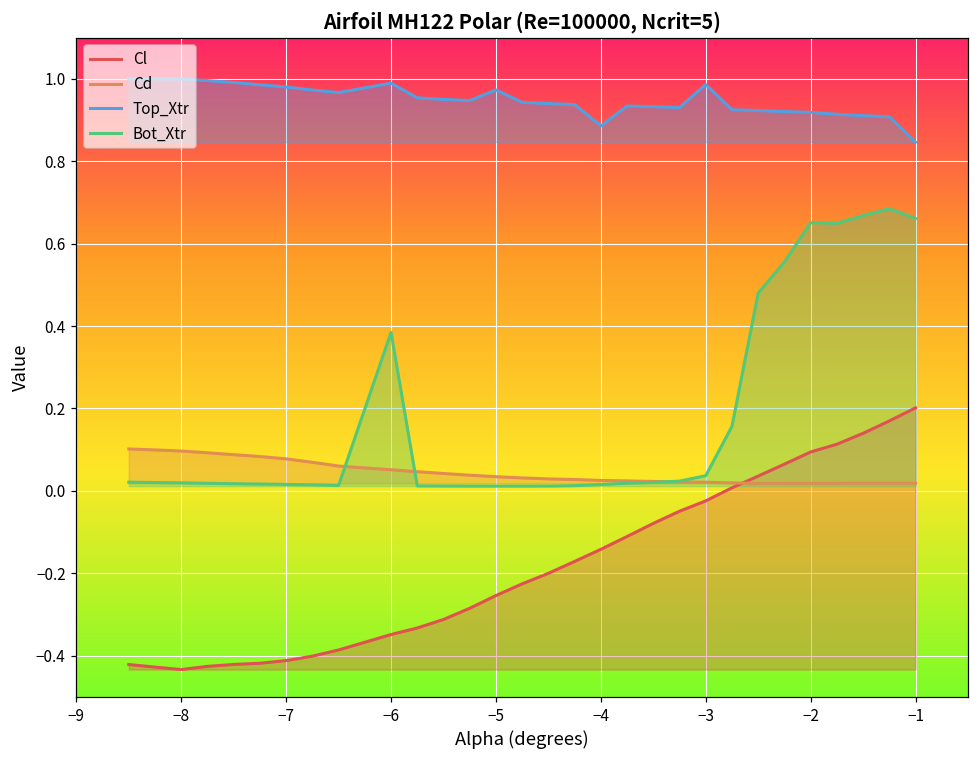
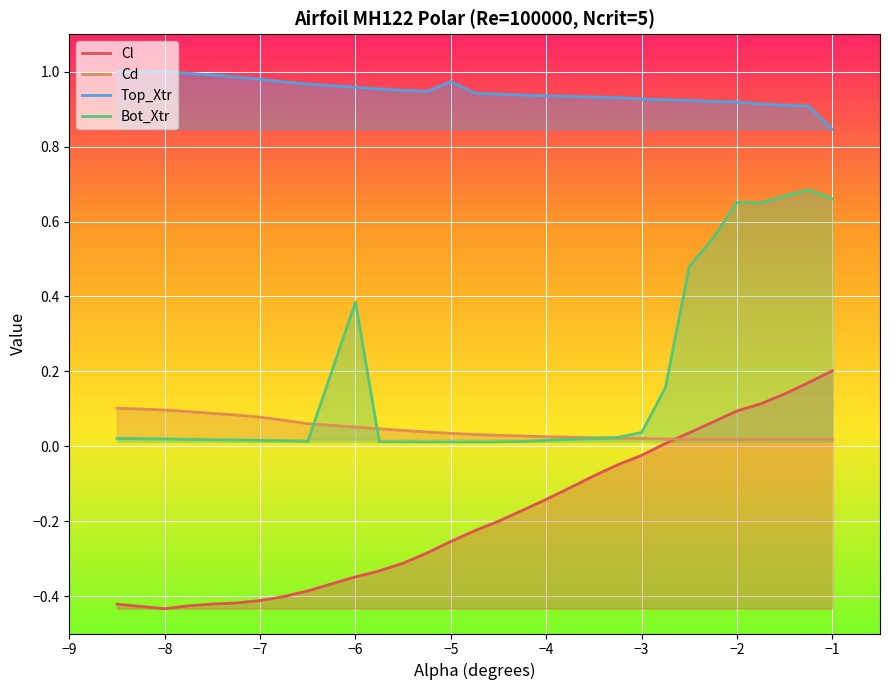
Top_Xtr, −6: 0.99 -> 0.96
Top_Xtr, −4: 0.89 -> 0.94
Top_Xtr, −3: 0.99 -> 0.93
